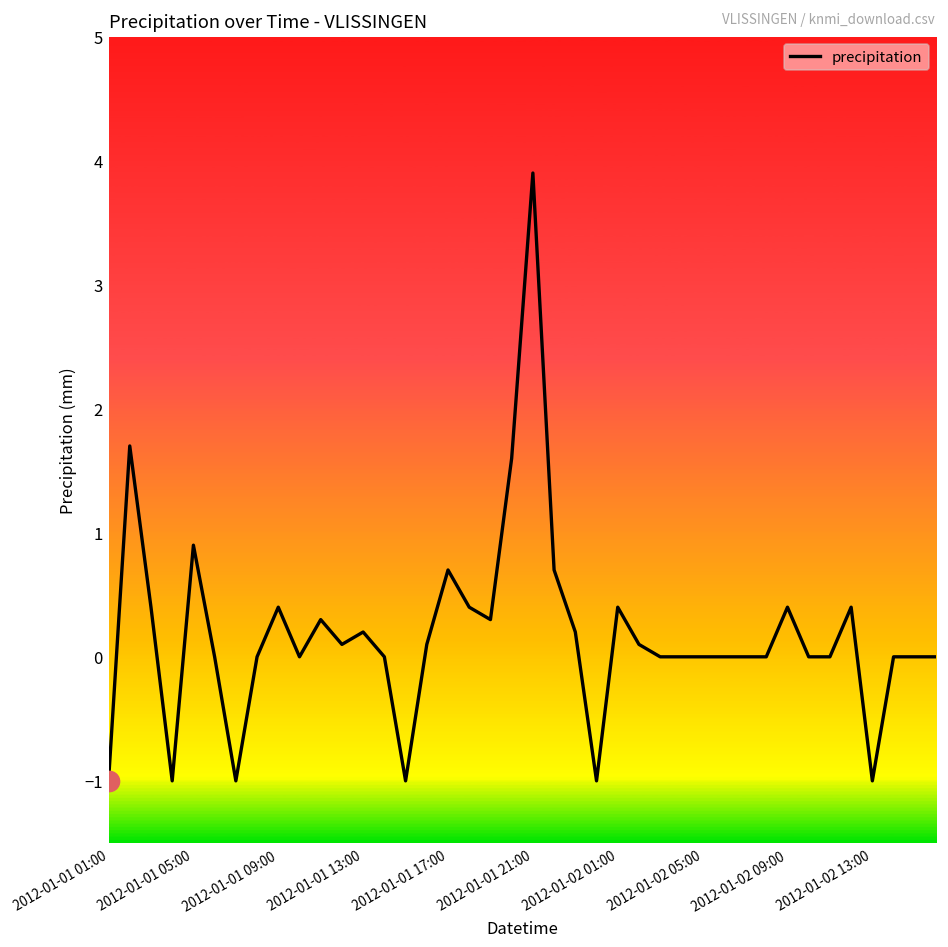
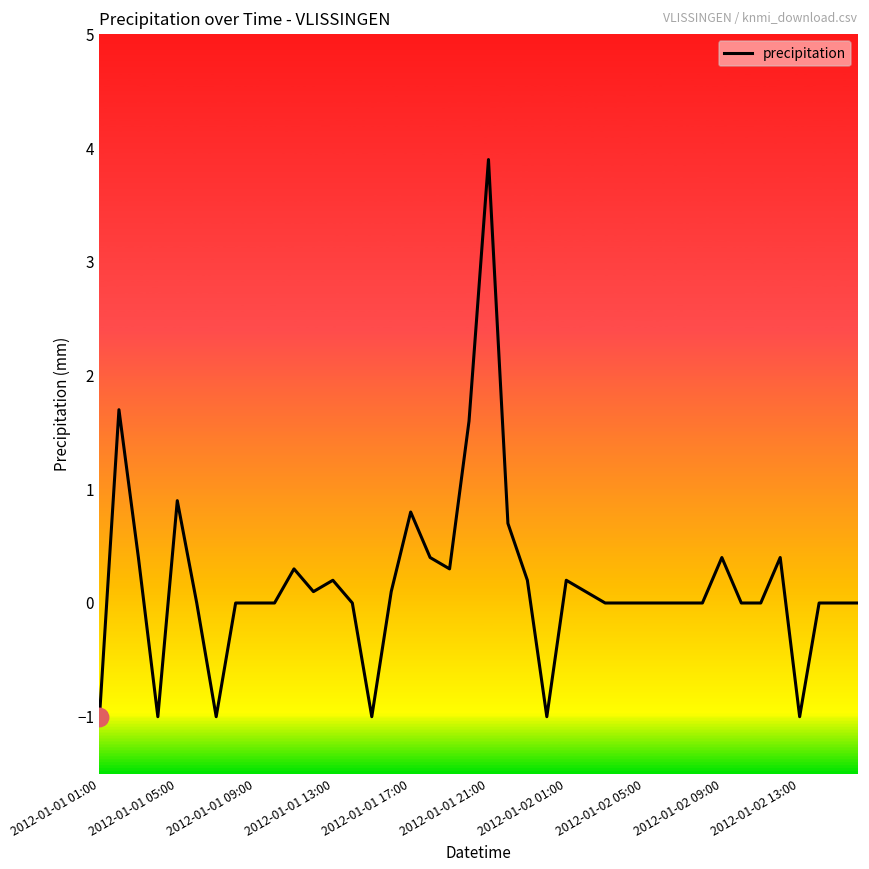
precipitation, 2012-01-01 09:00: 0.4 -> 0.0
precipitation, 2012-01-01 17:00: 0.7 -> 0.8
precipitation, 2012-01-02 01:00: 0.4 -> 0.2
